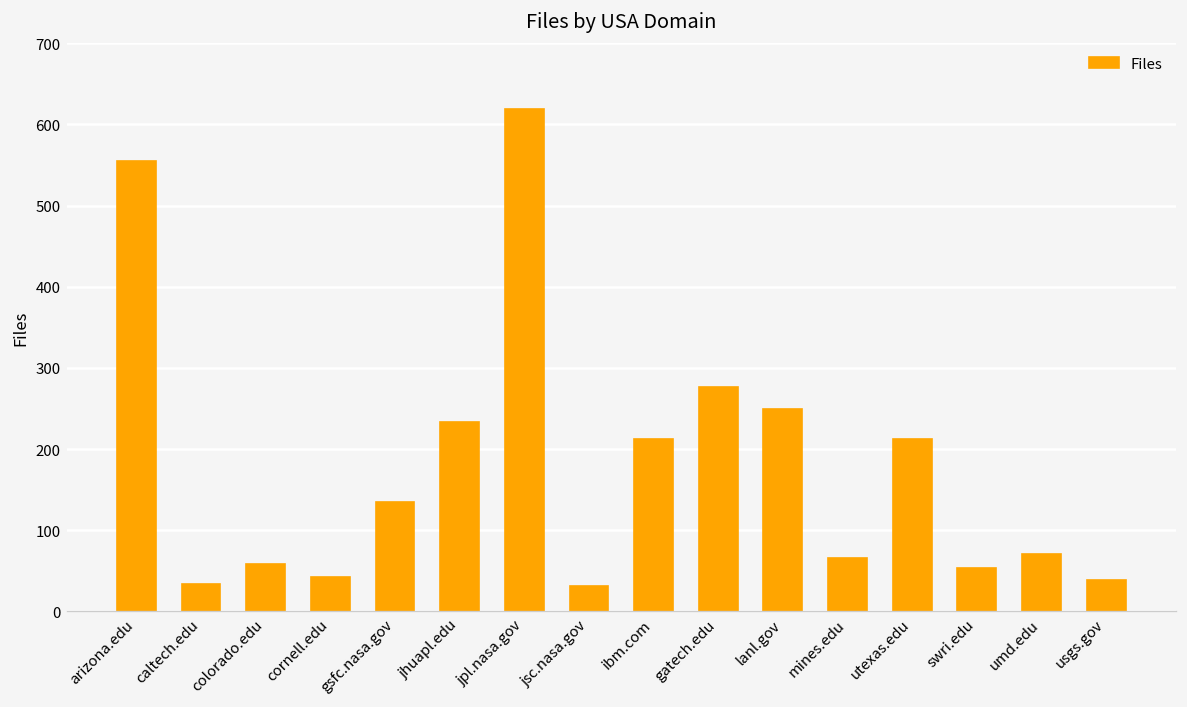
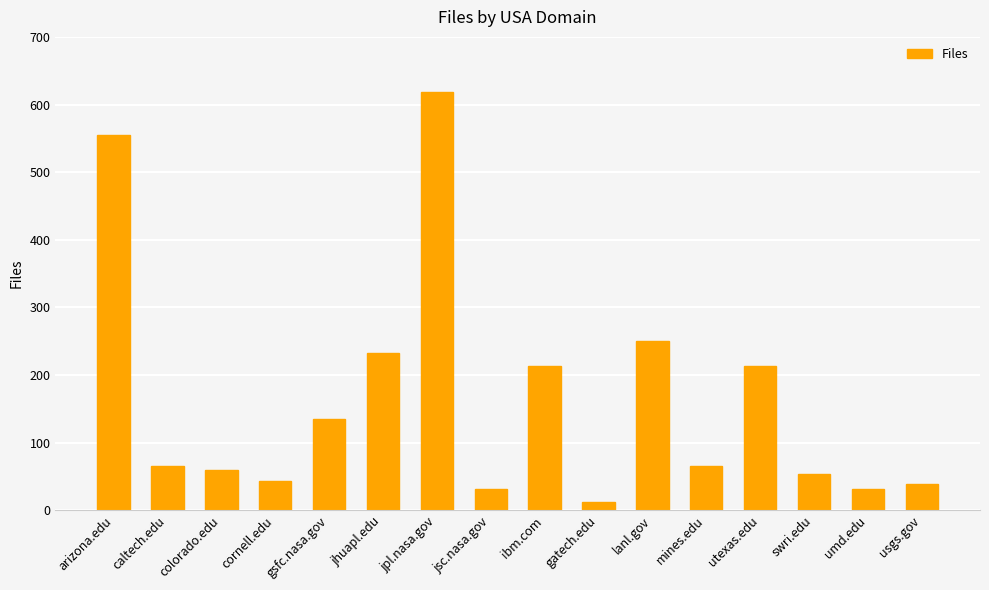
caltech.edu: 30 -> 70
gatech.edu: 280 -> 10
umd.edu: 70 -> 30
